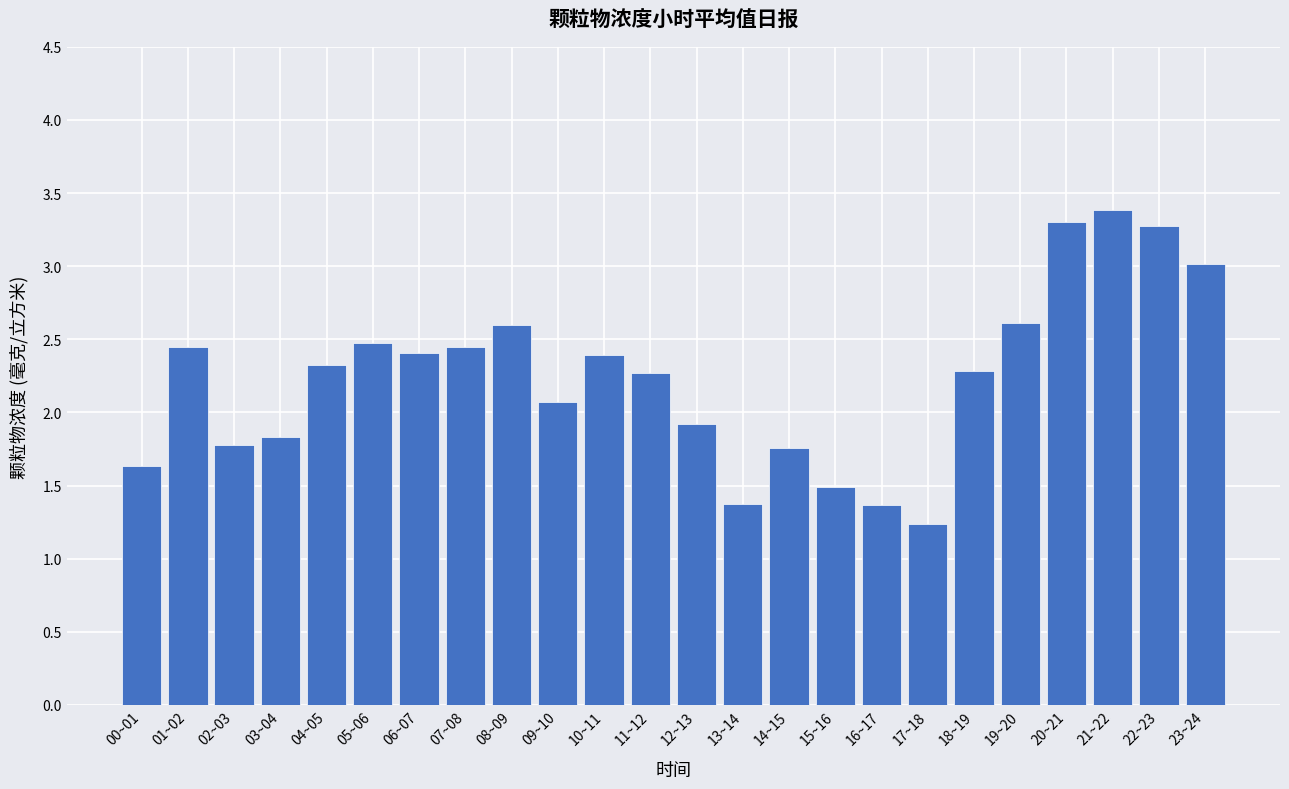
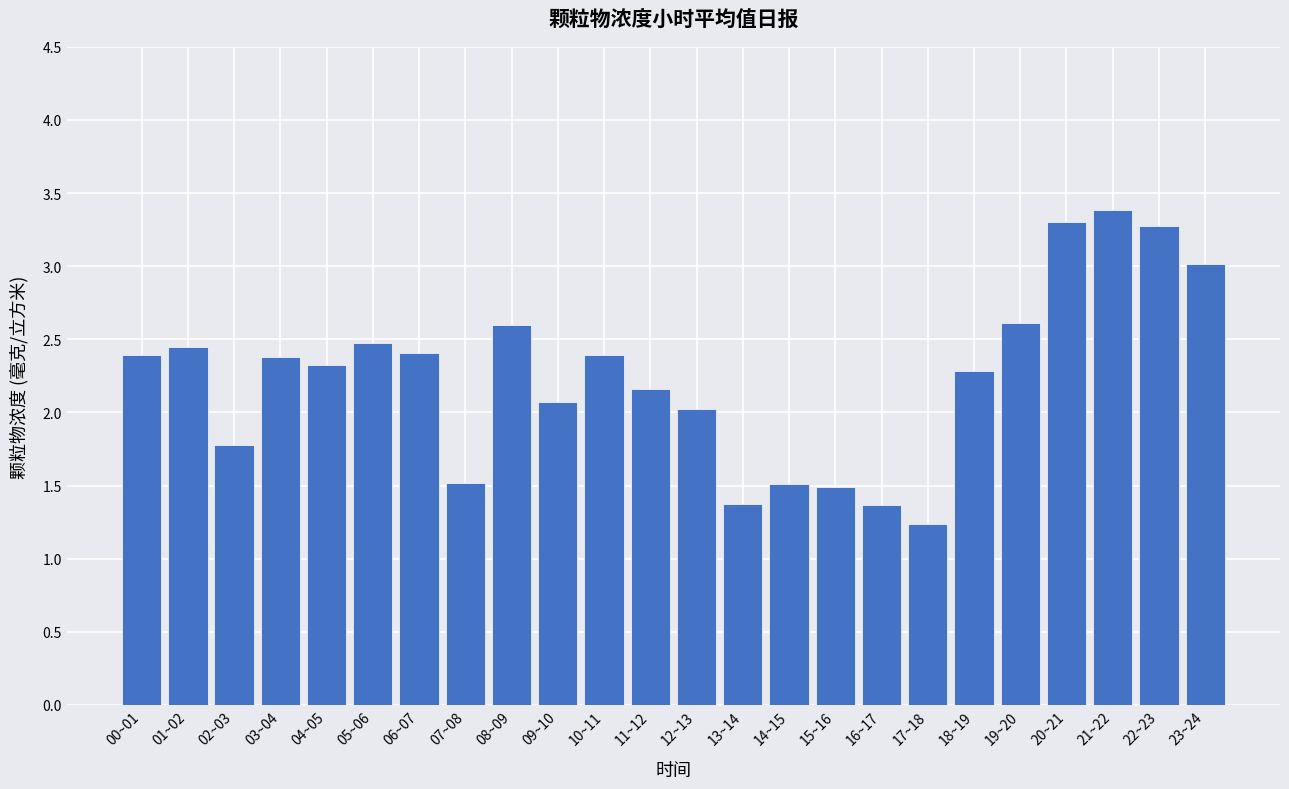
00~01: 1.63 -> 2.39
03~04: 1.83 -> 2.38
07~08: 2.45 -> 1.52
11~12: 2.27 -> 2.16
12~13: 1.92 -> 2.02
14~15: 1.76 -> 1.51
